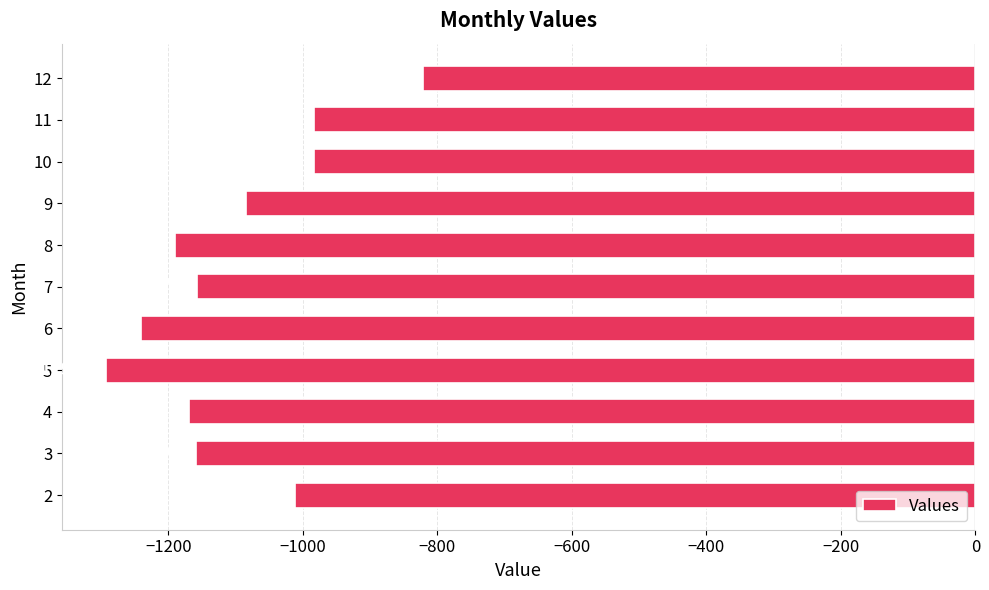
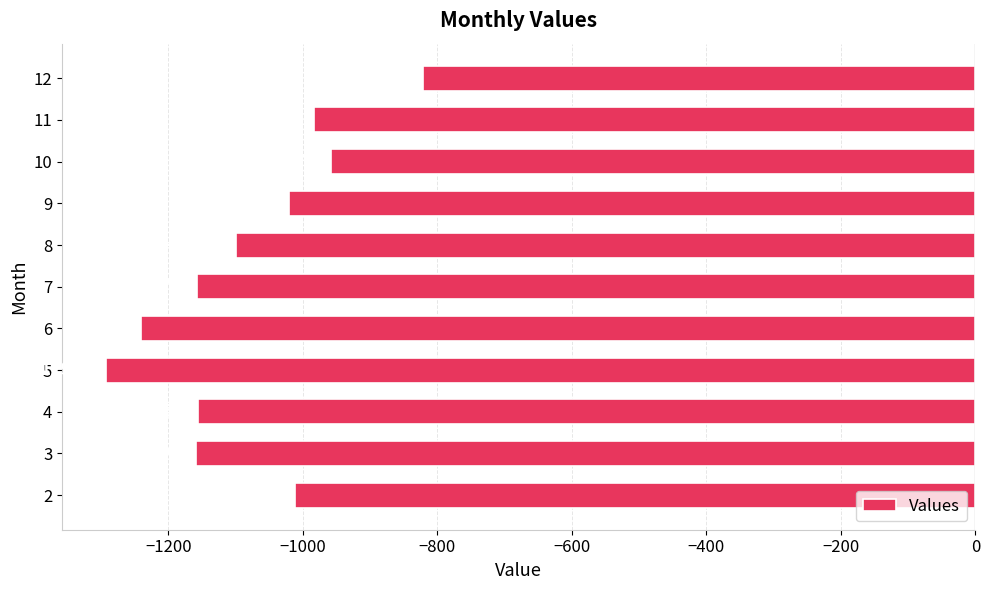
10: -980 -> -960
9: -1080 -> -1020
8: -1190 -> -1100
4: -1170 -> -1160
